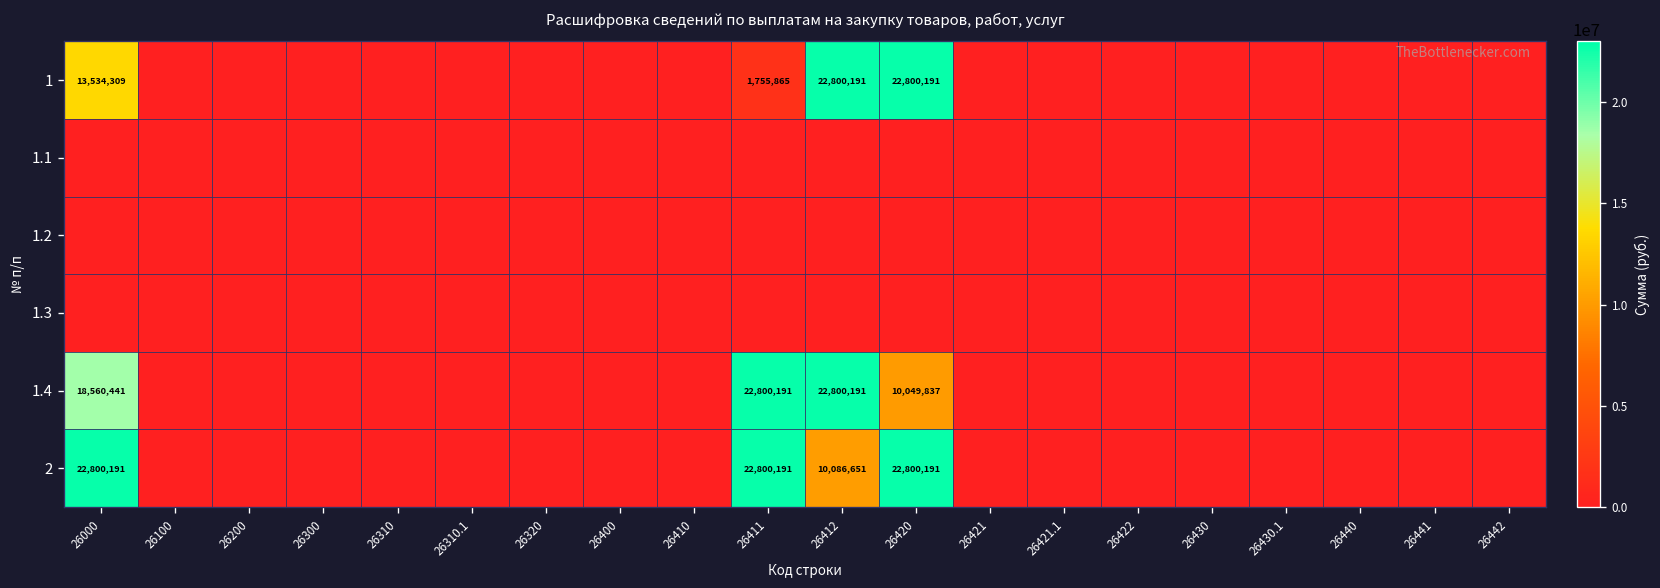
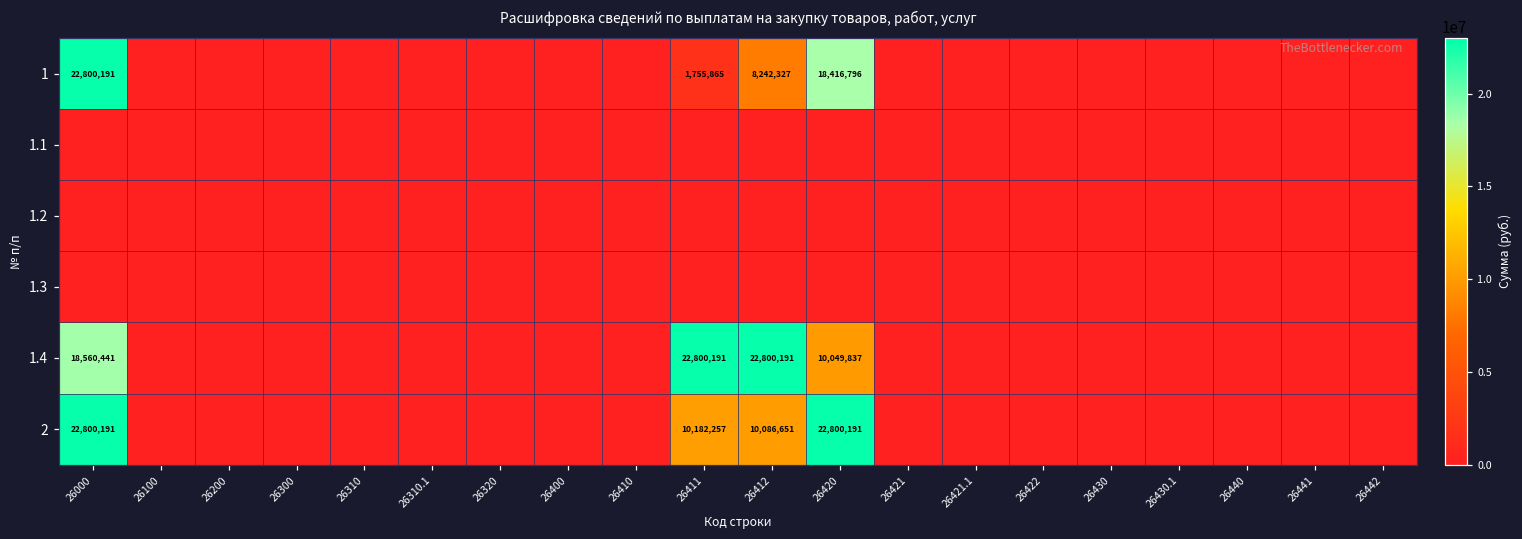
1, 26000: 13,534,309 -> 22,800,191
1, 26412: 22,800,191 -> 8,242,327
1, 26420: 22,800,191 -> 18,416,796
2, 26411: 22,800,191 -> 10,182,257
